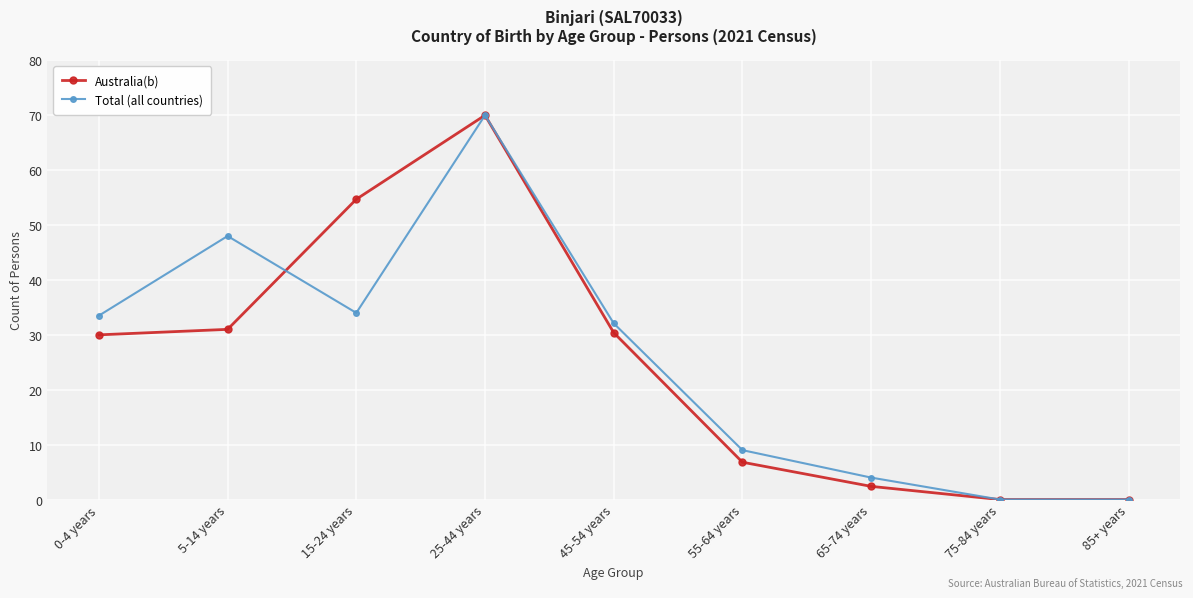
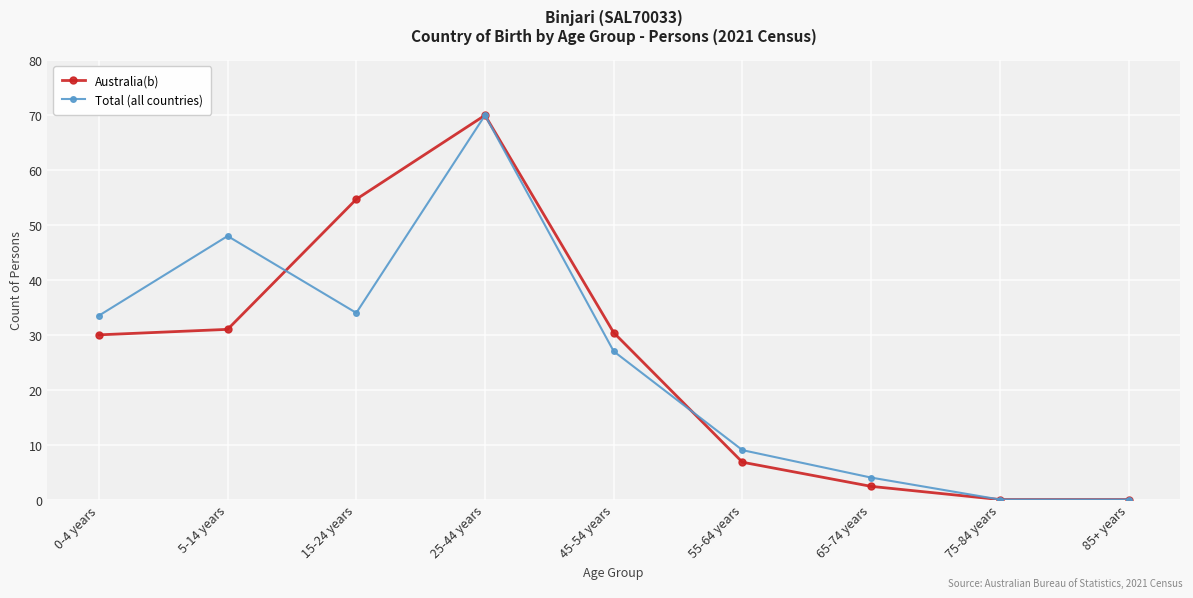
Total (all countries), 45-54 years: 32 -> 27
